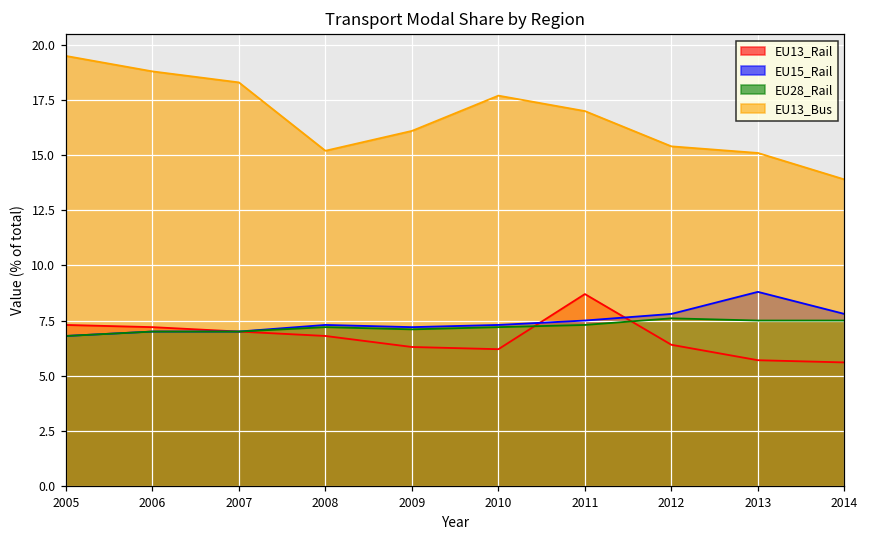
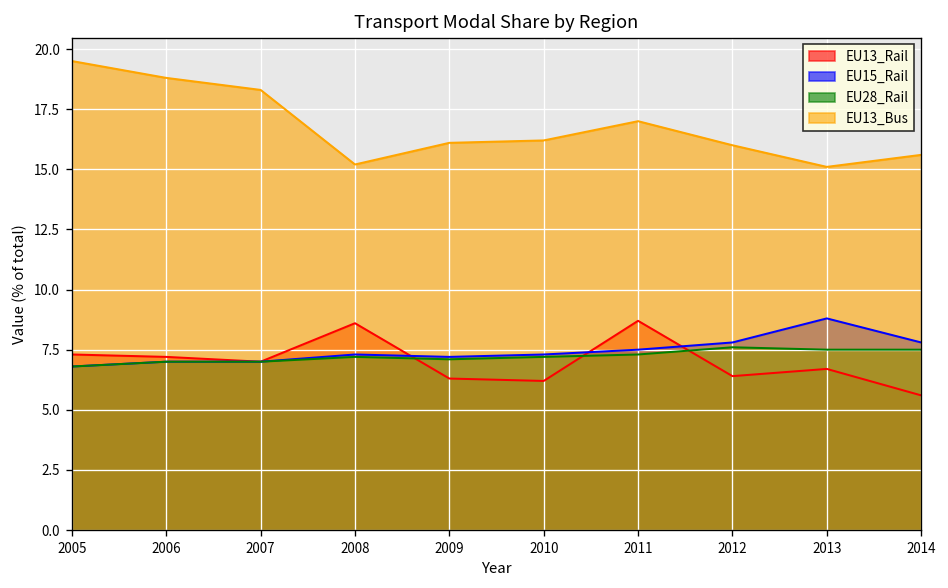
EU13_Rail, 2008: 6.8 -> 8.6
EU13_Bus, 2010: 17.7 -> 16.2
EU13_Bus, 2012: 15.4 -> 16.0
EU13_Rail, 2013: 5.7 -> 6.7
EU13_Bus, 2014: 13.9 -> 15.6
